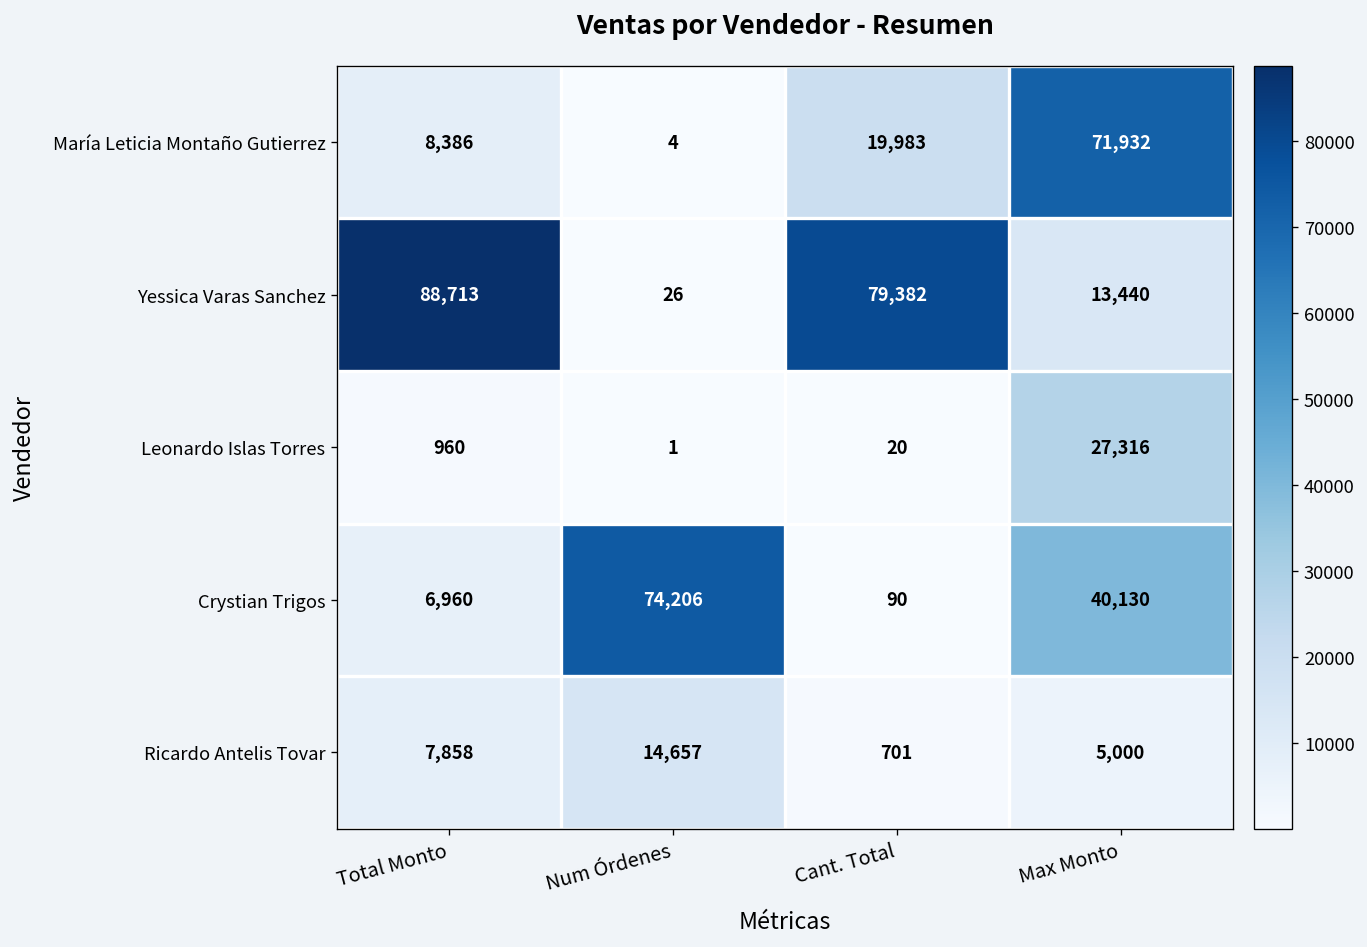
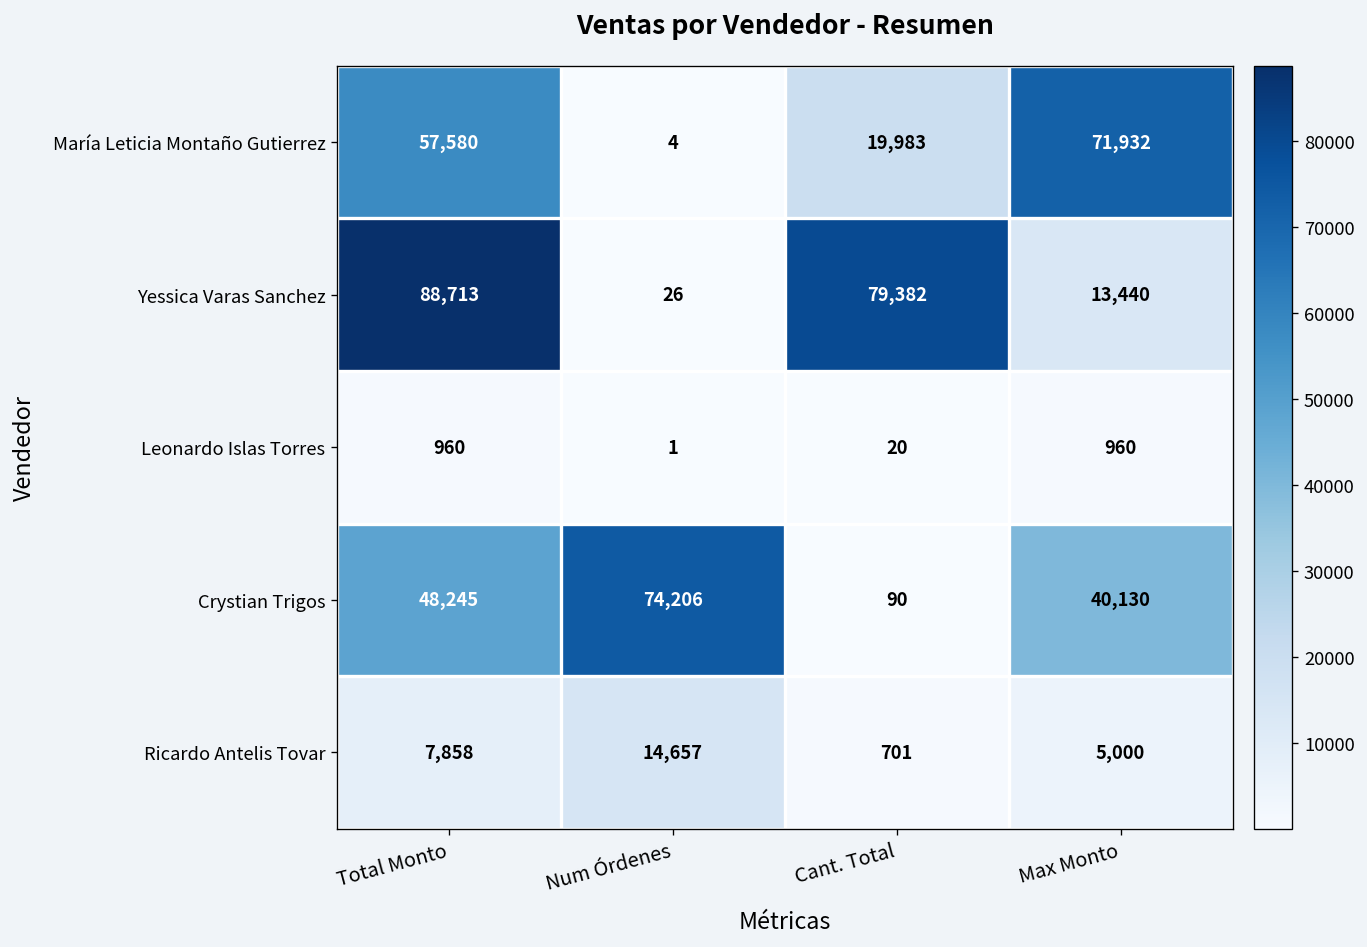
María Leticia Montaño Gutierrez, Total Monto: 8,386 -> 57,580
Leonardo Islas Torres, Max Monto: 27,316 -> 960
Crystian Trigos, Total Monto: 6,960 -> 48,245
